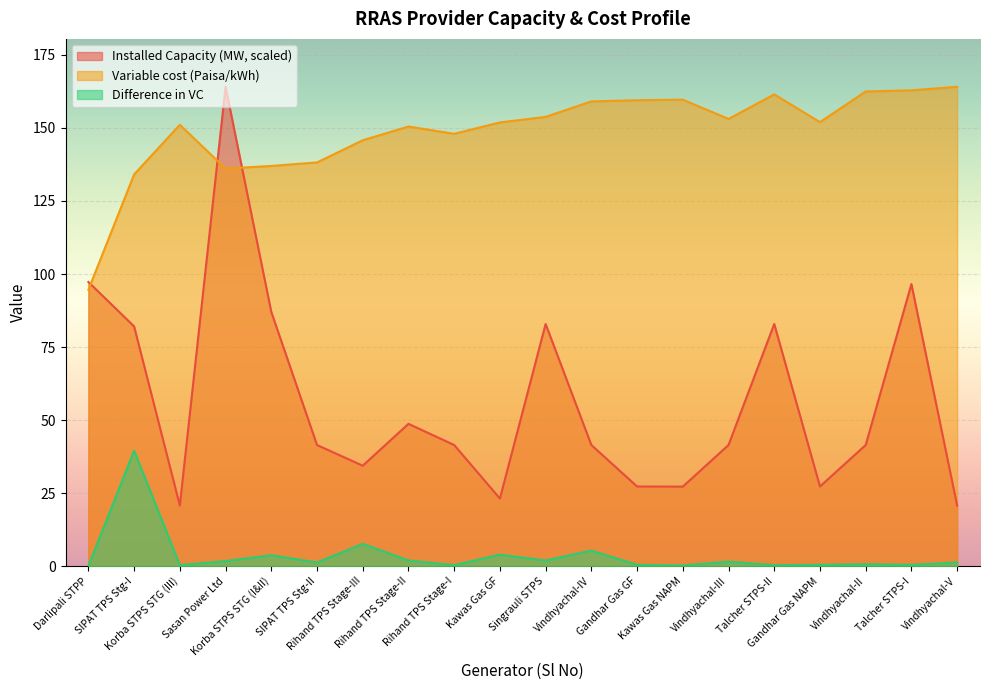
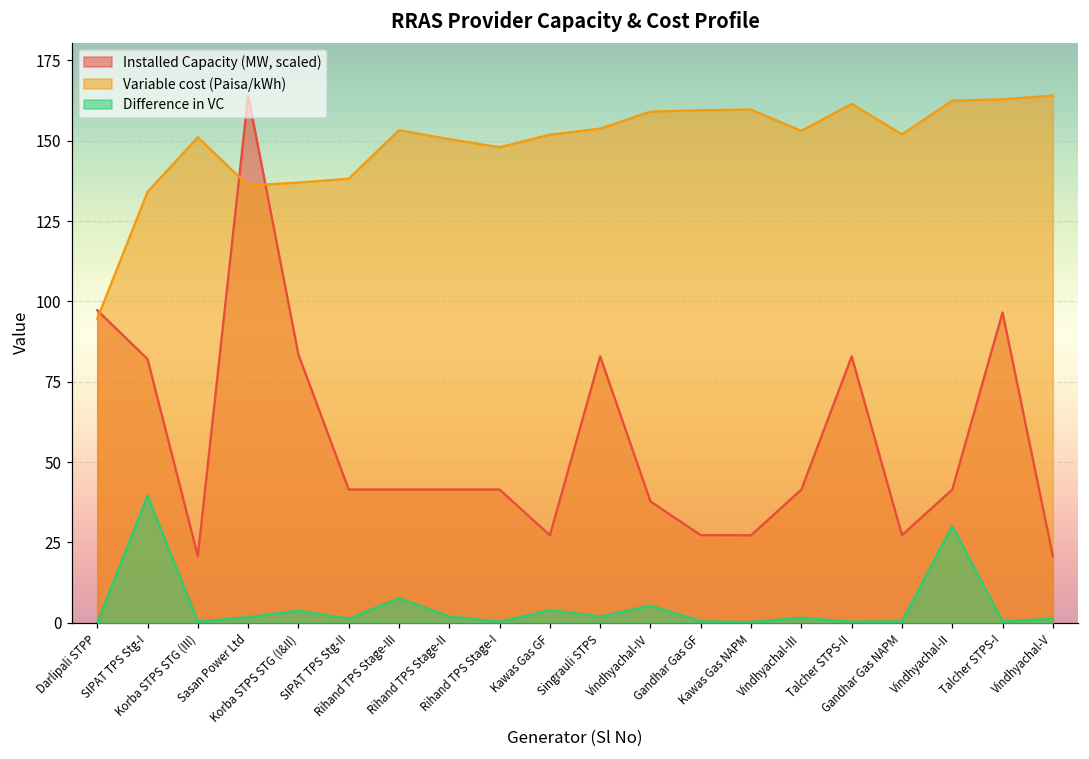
Installed Capacity (MW, scaled), Korba STPS STG (I&II): 87 -> 83
Installed Capacity (MW, scaled), Rihand TPS Stage-III: 34 -> 41
Variable cost (Paisa/kWh), Rihand TPS Stage-III: 146 -> 153
Installed Capacity (MW, scaled), Rihand TPS Stage-II: 49 -> 41
Installed Capacity (MW, scaled), Kawas Gas GF: 23 -> 27
Installed Capacity (MW, scaled), Vindhyachal-IV: 41 -> 38
Difference in VC, Vindhyachal-II: 1 -> 30
